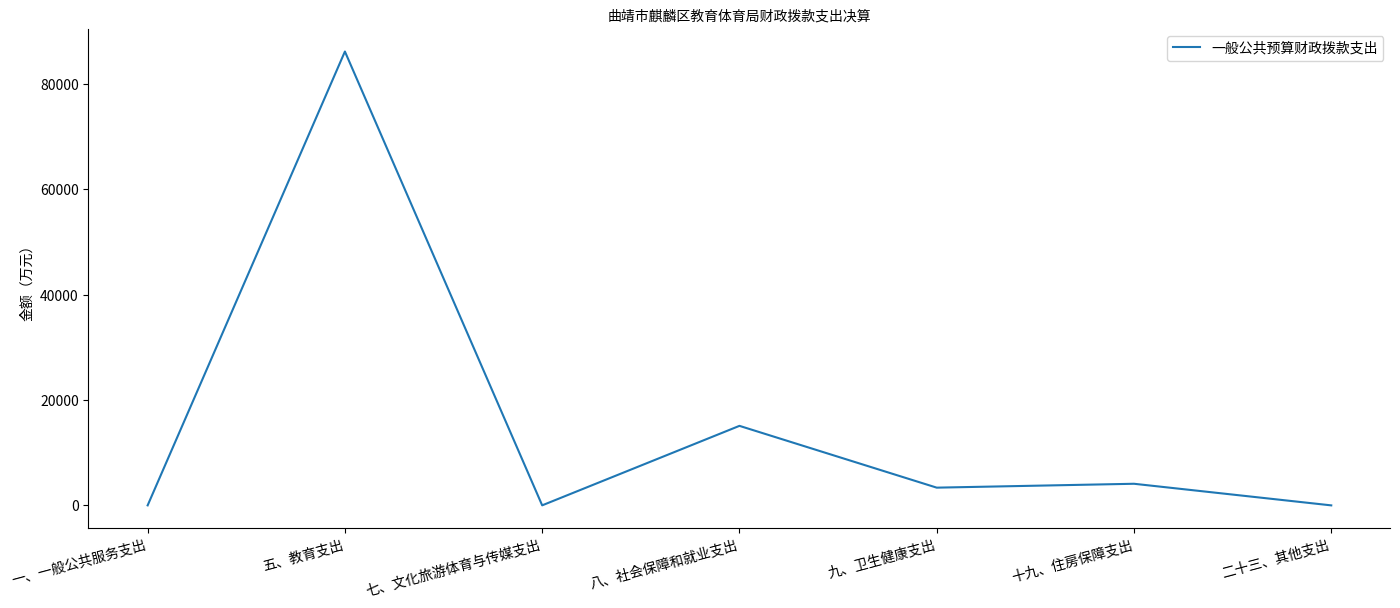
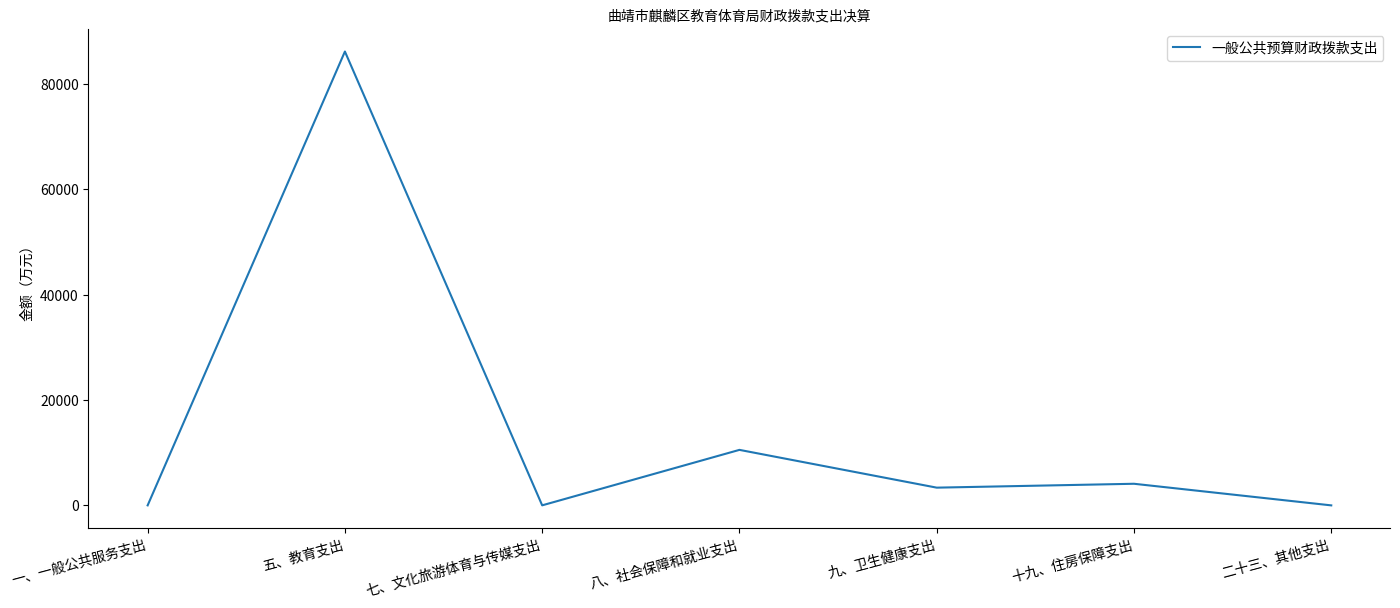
八、社会保障和就业支出: 15000 -> 11000
